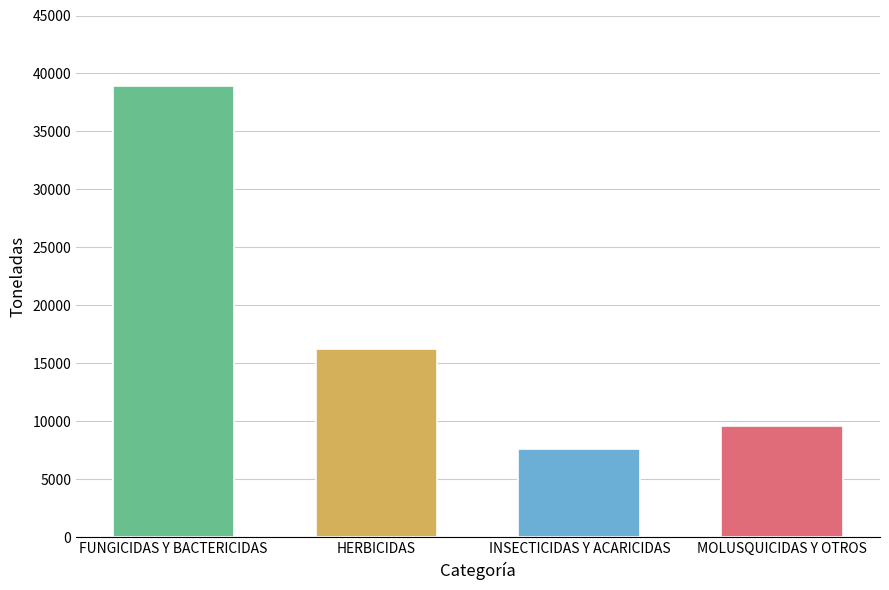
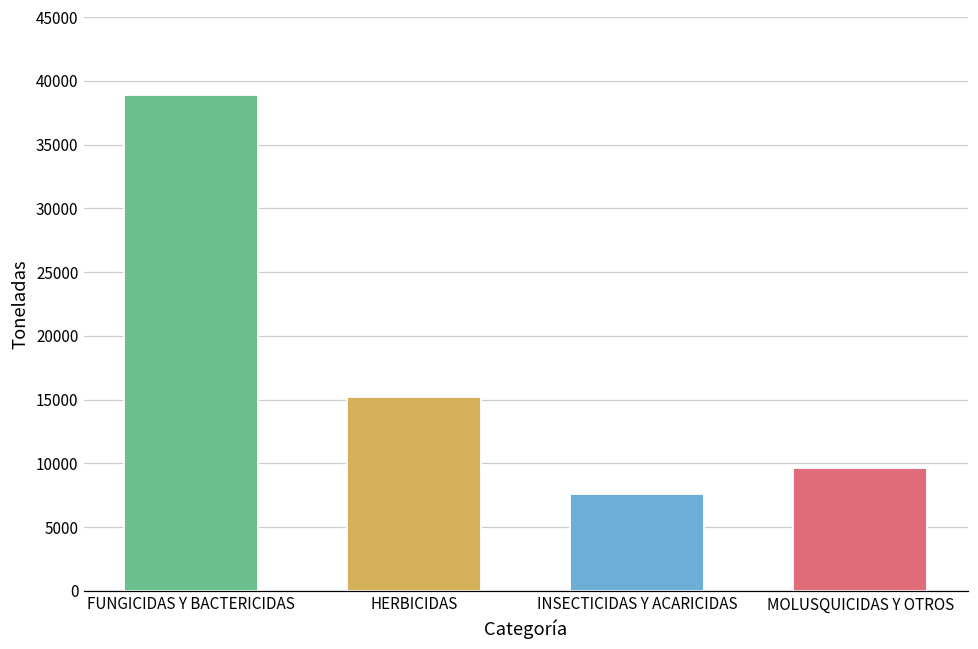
HERBICIDAS: 16300 -> 15200
